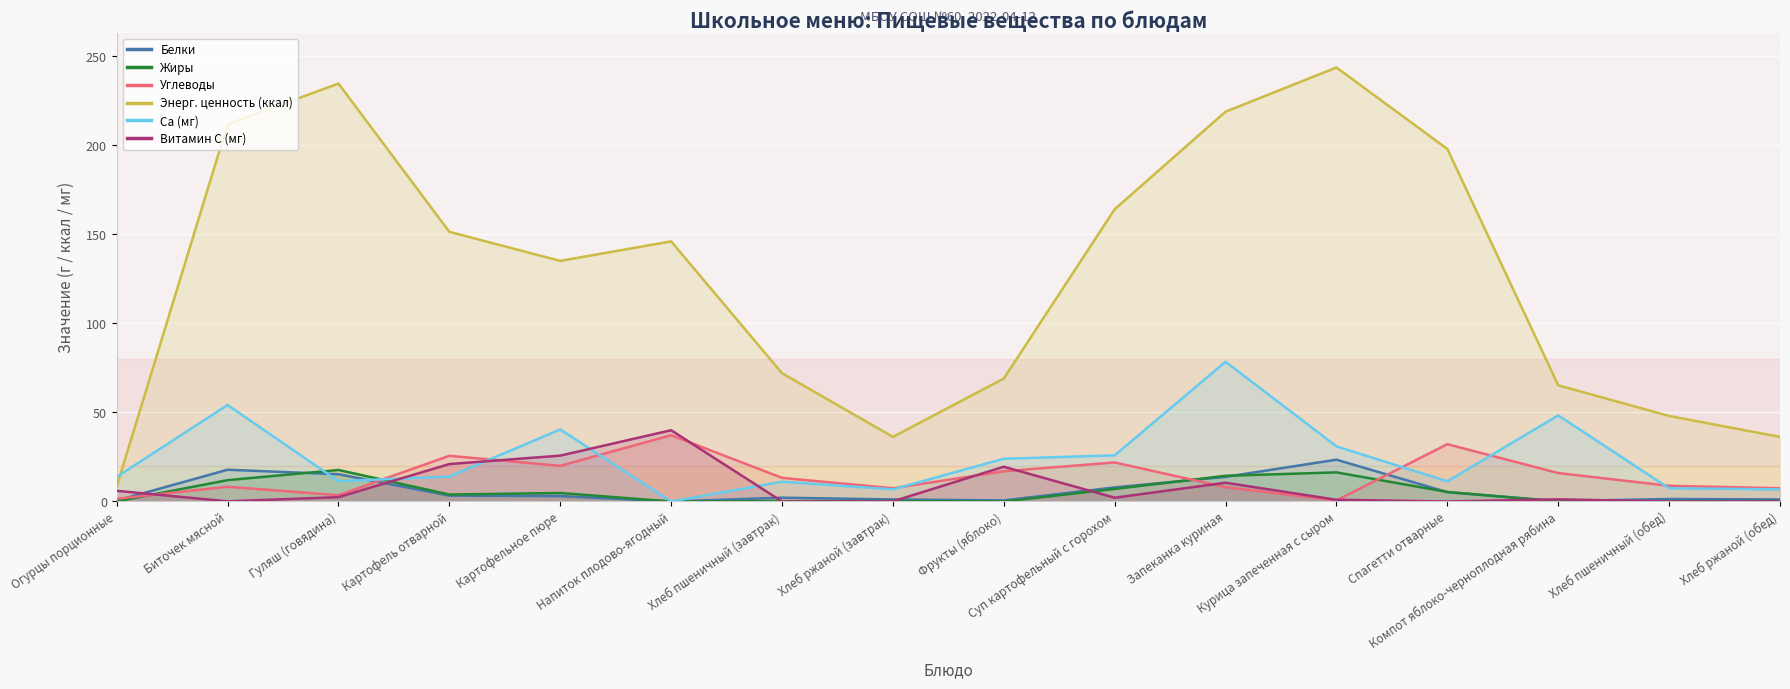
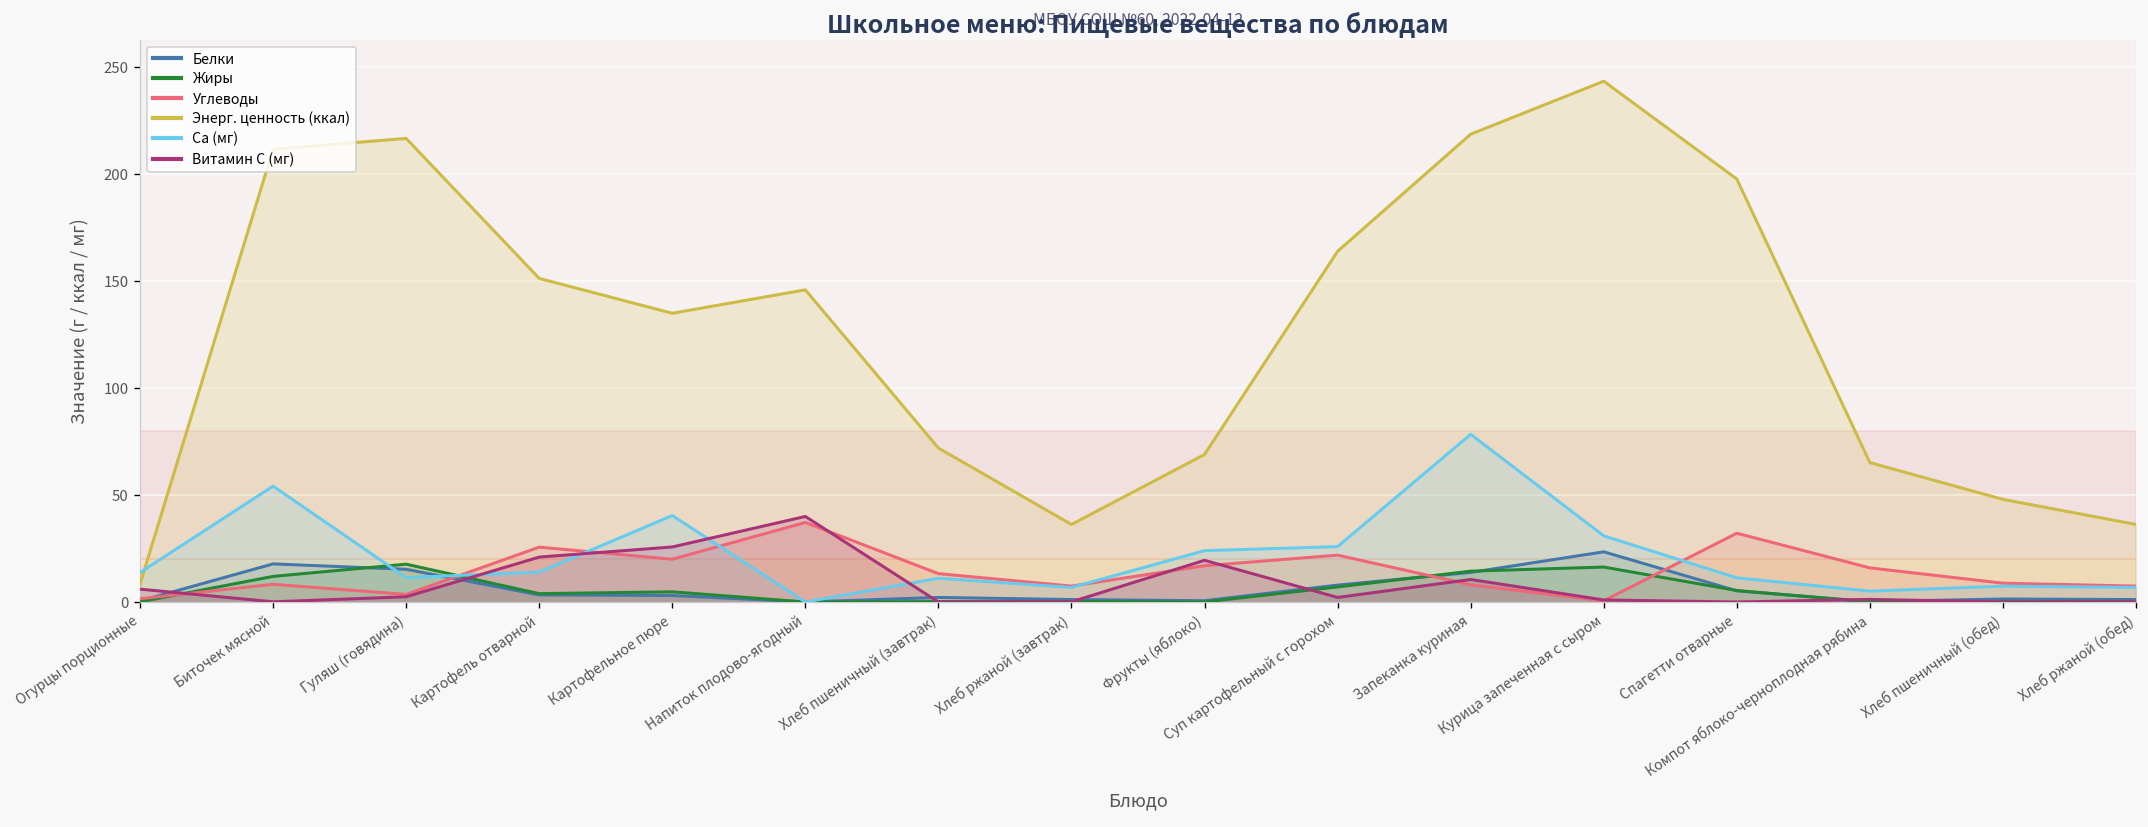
Энерг. ценность (ккал), Гуляш (говядина): 235 -> 217
Ca (мг), Компот яблоко-черноплодная рябина: 48 -> 5
